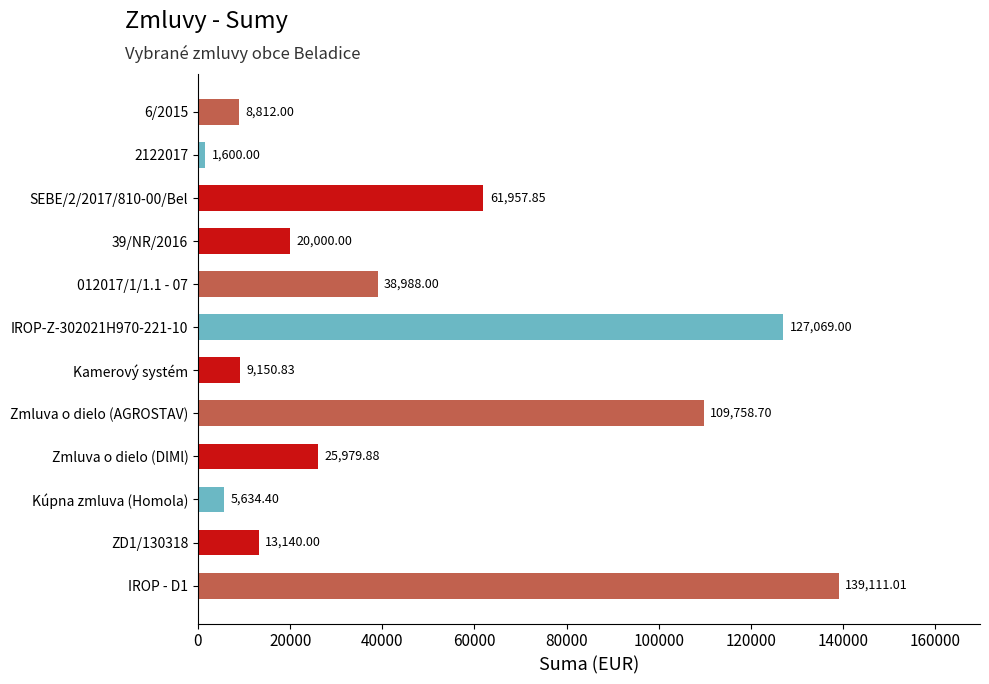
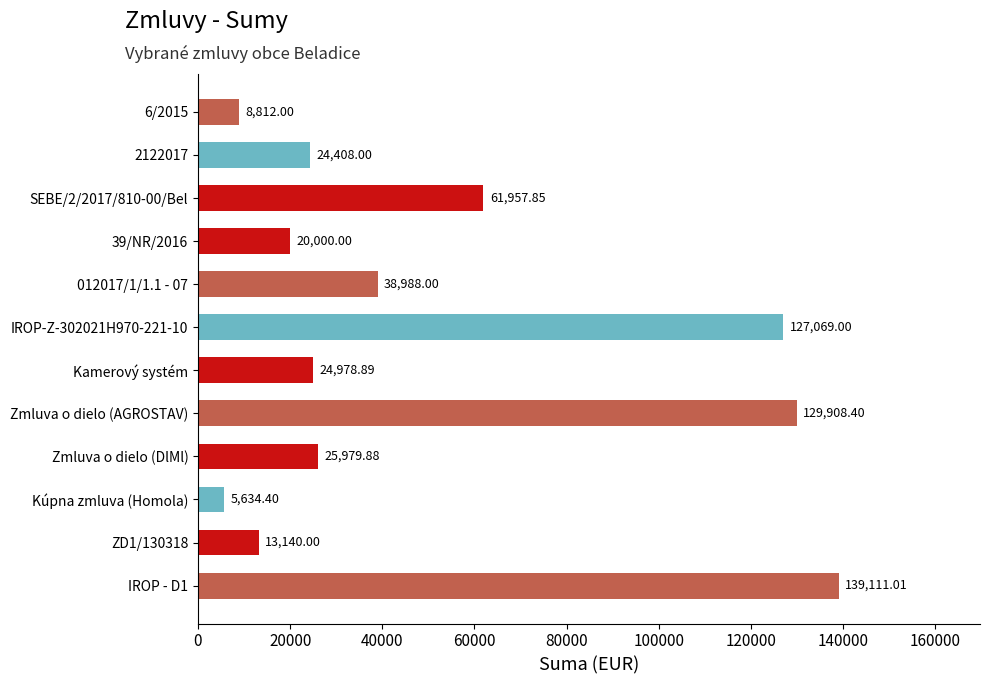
2122017: 1,600.00 -> 24,408.00
Kamerový systém: 9,150.83 -> 24,978.89
Zmluva o dielo (AGROSTAV): 109,758.70 -> 129,908.40
